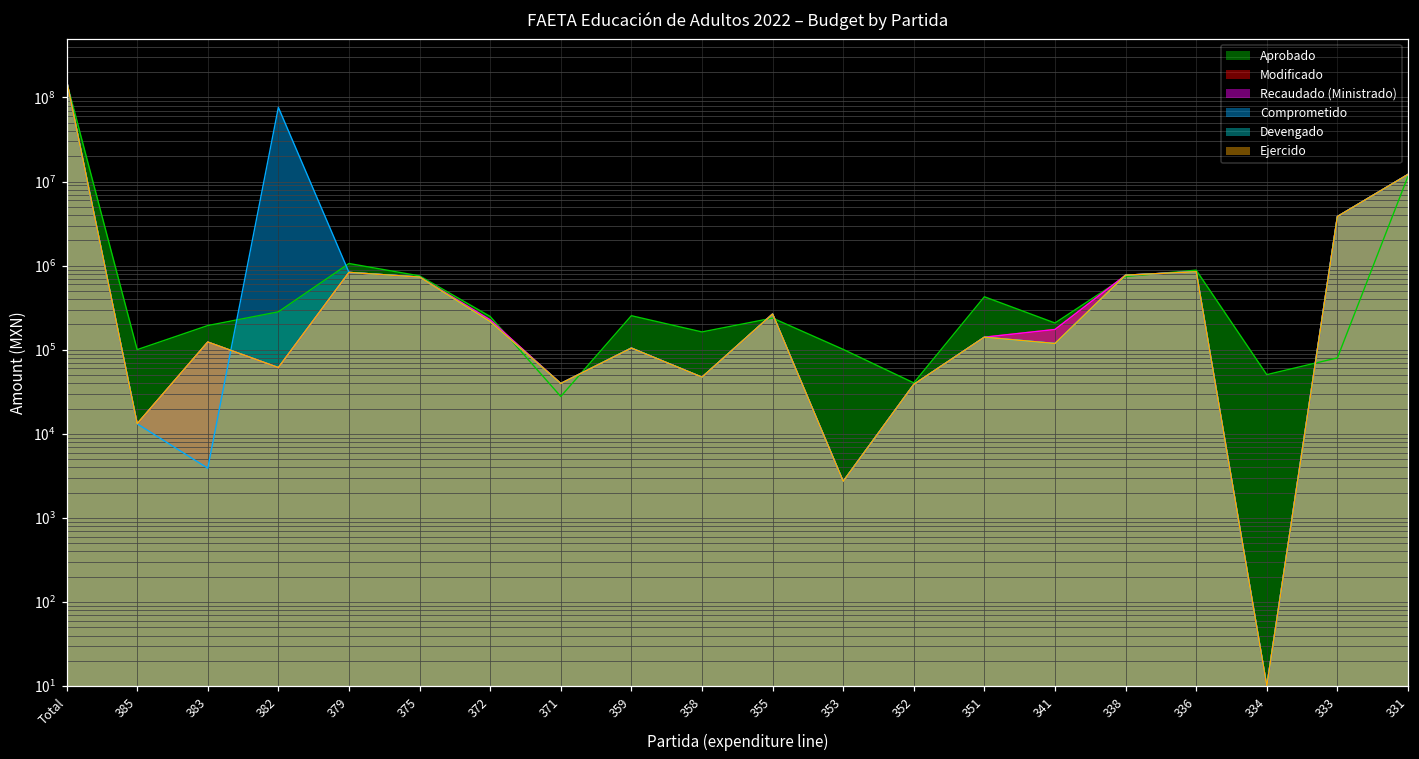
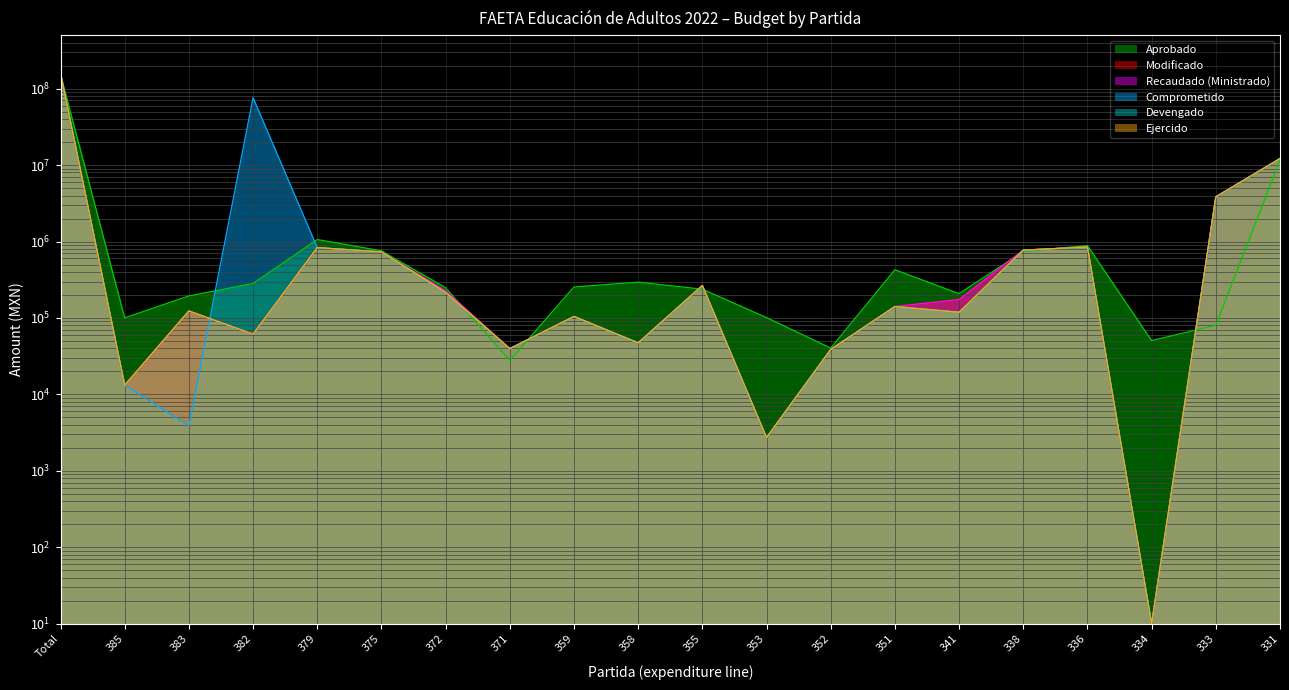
Aprobado, 358: 160000 -> 290000
